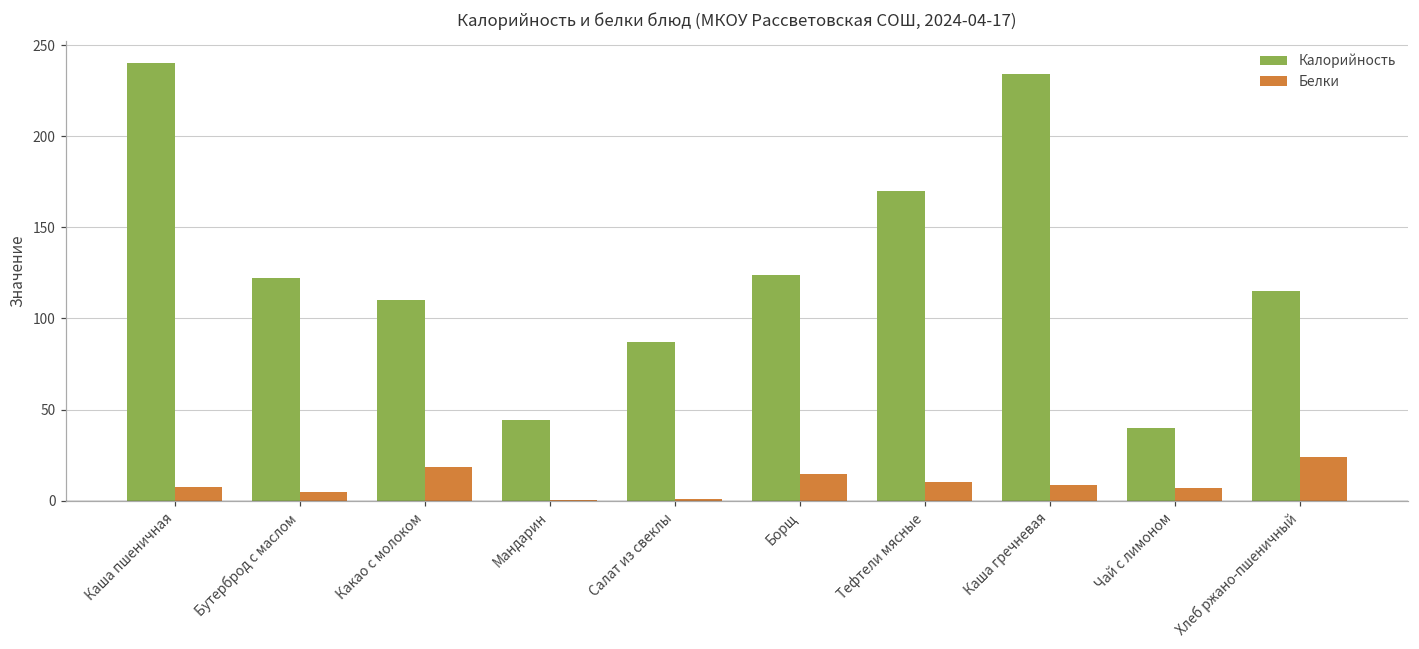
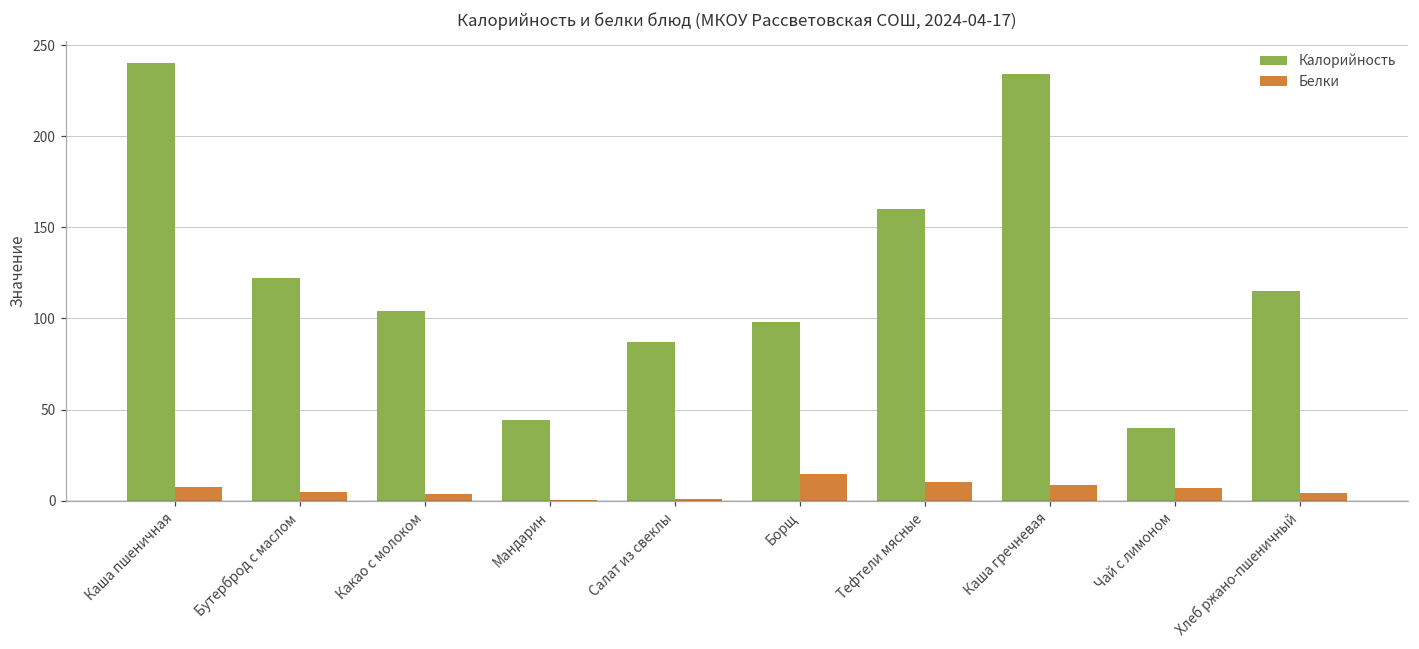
Калорийность, Какао с молоком: 110 -> 104
Белки, Какао с молоком: 19 -> 4
Калорийность, Борщ: 124 -> 98
Калорийность, Тефтели мясные: 170 -> 160
Белки, Хлеб ржано-пшеничный: 24 -> 4
